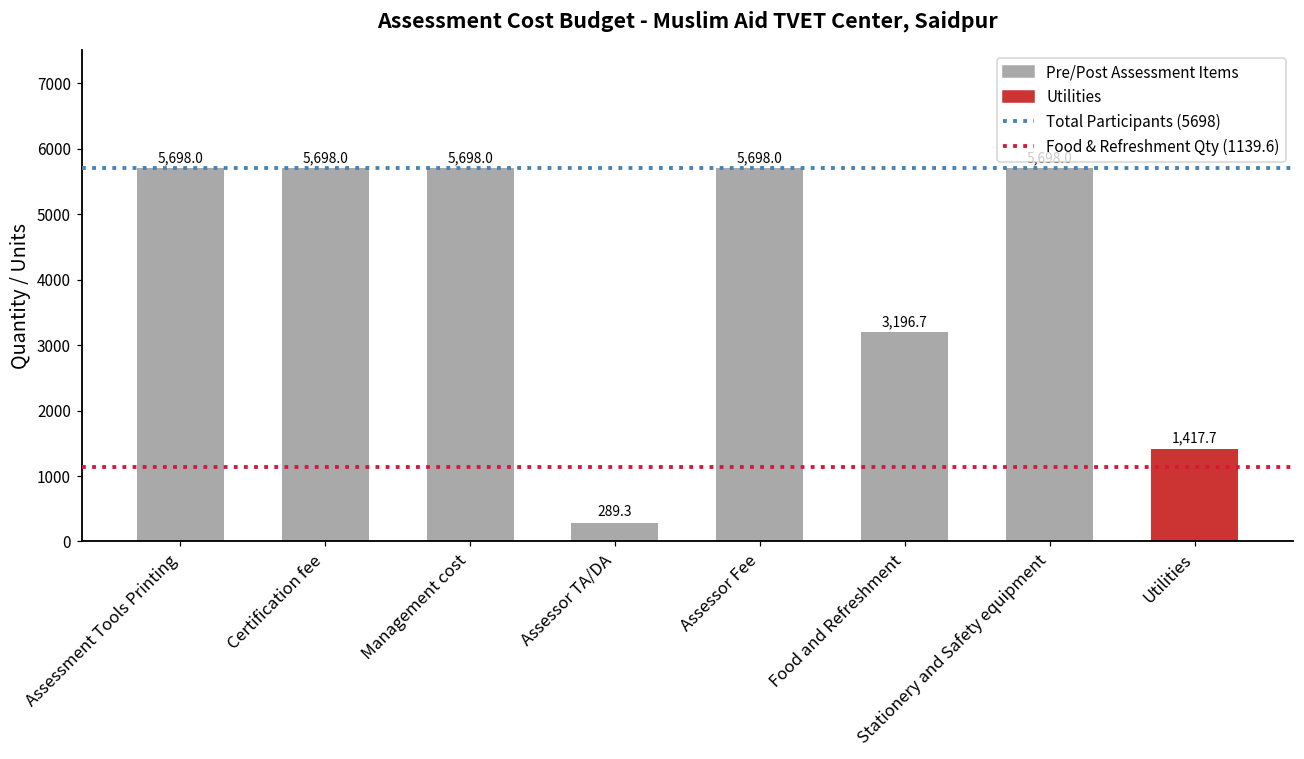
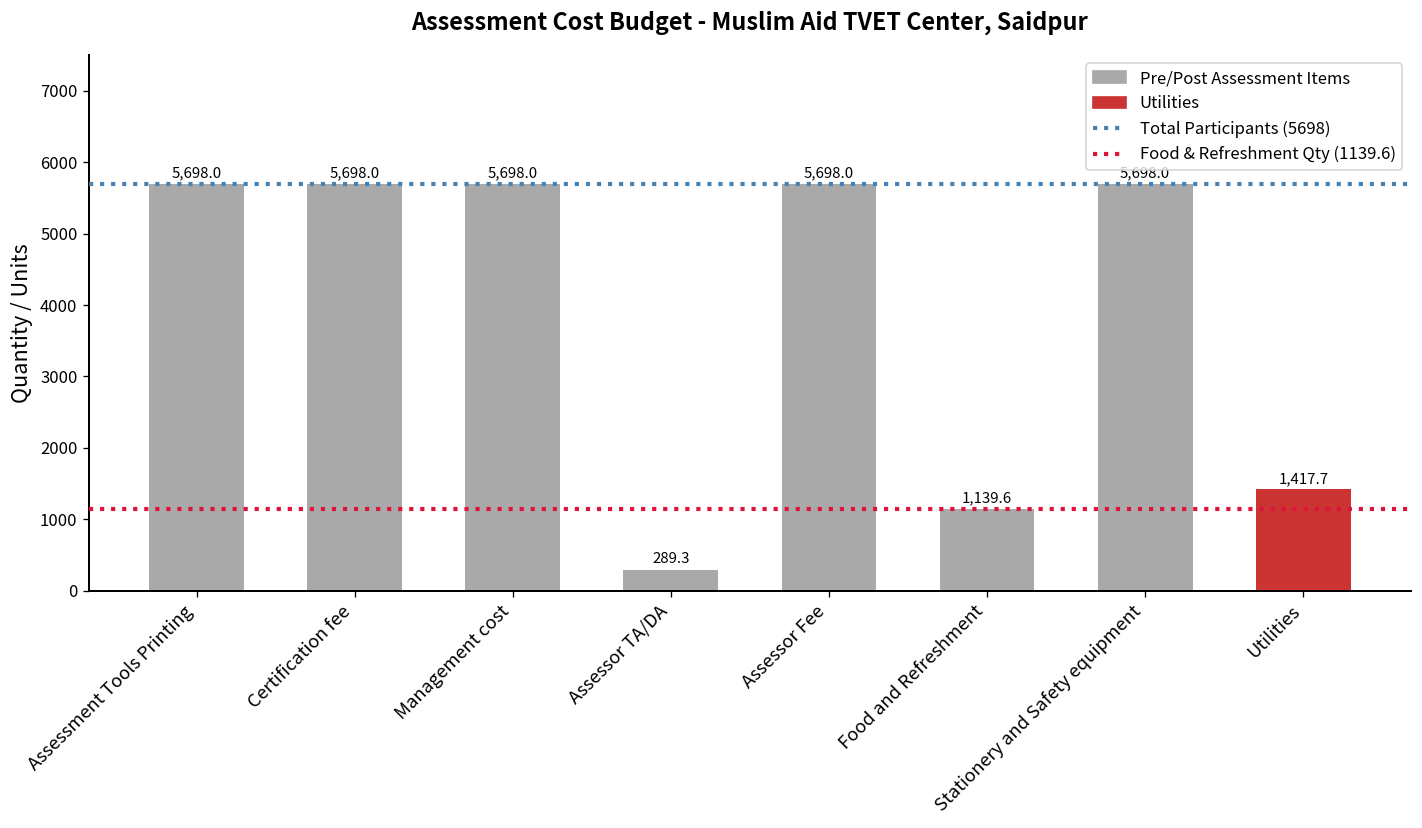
Food and Refreshment: 3,196.7 -> 1,139.6
